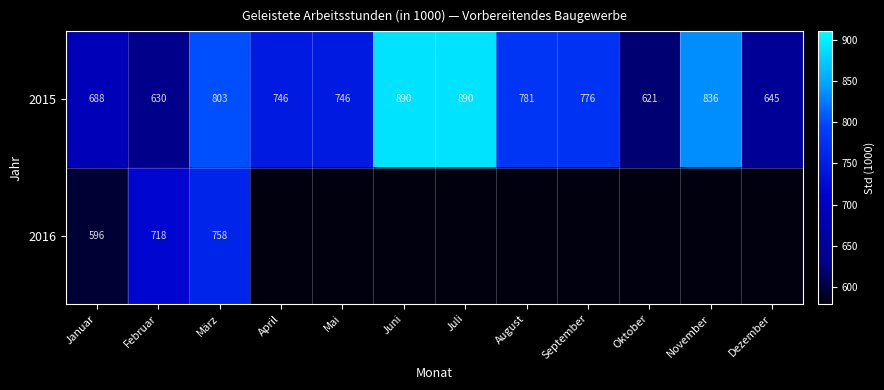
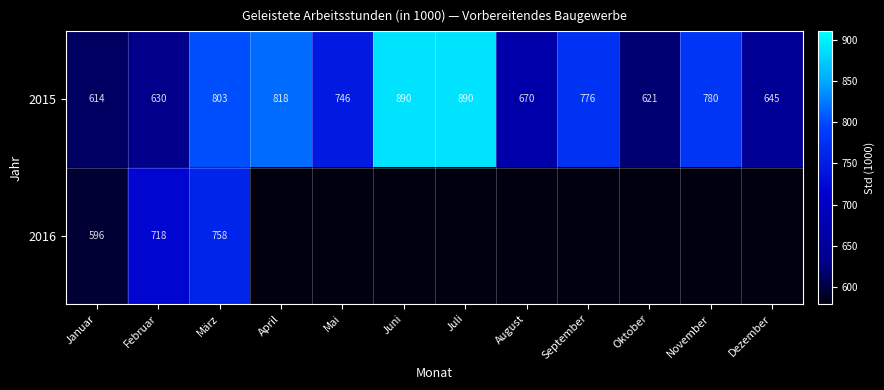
2015, Januar: 688 -> 614
2015, April: 746 -> 818
2015, August: 781 -> 670
2015, November: 836 -> 780
